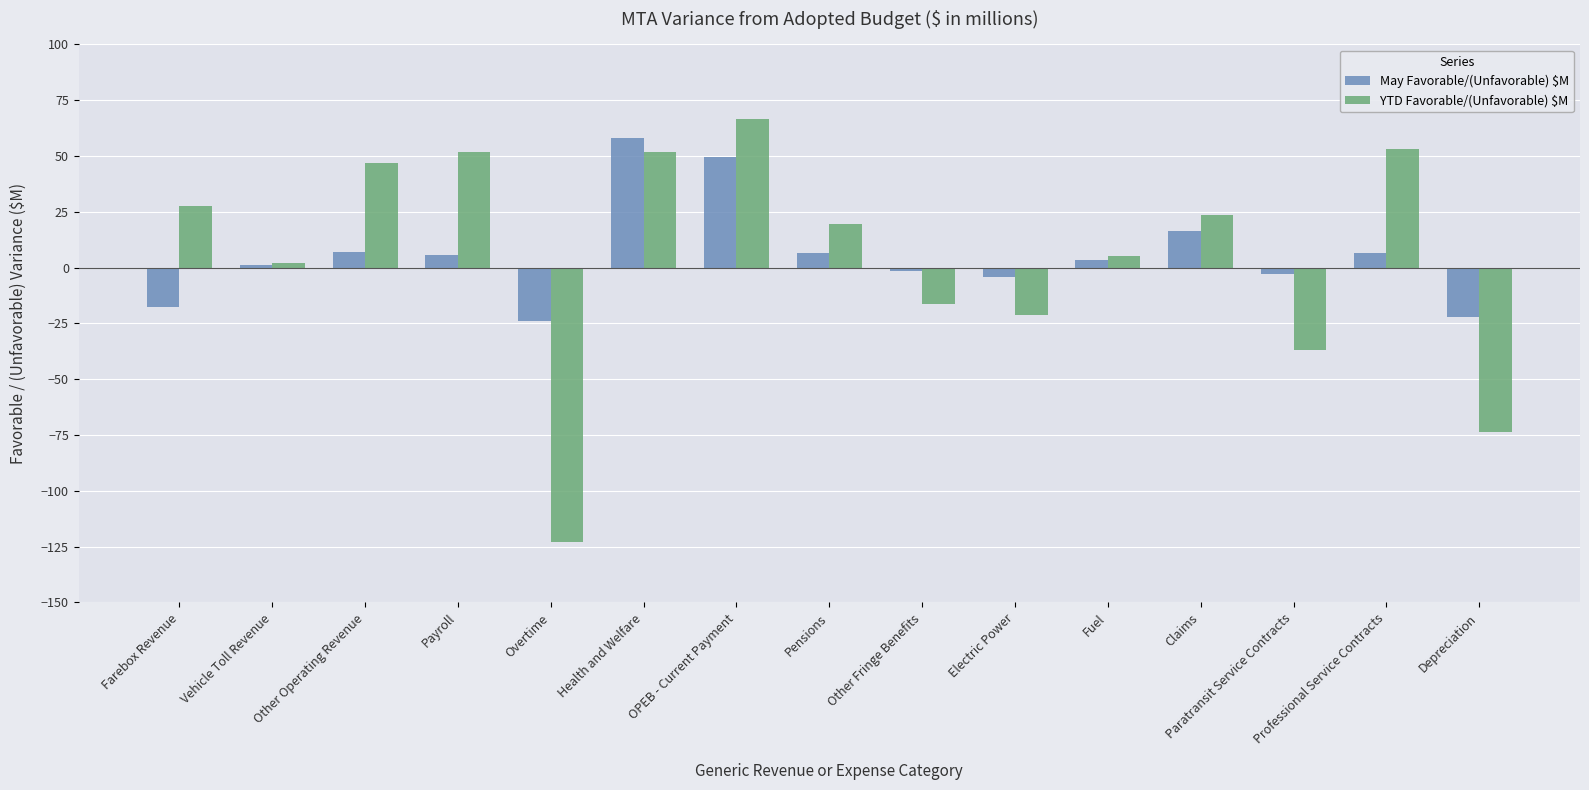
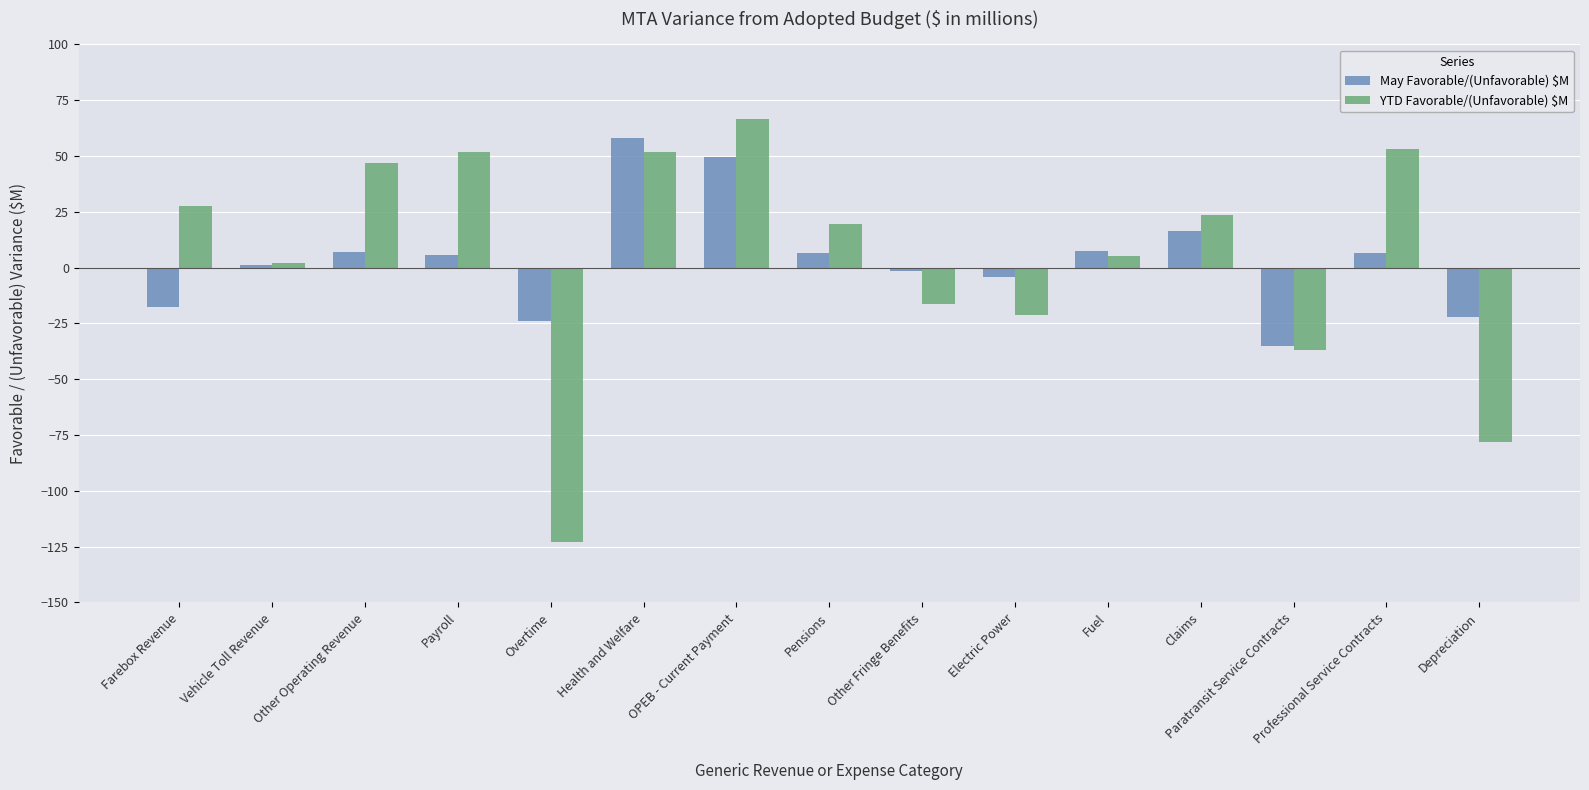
May Favorable/(Unfavorable) $M, Fuel: 3 -> 7
May Favorable/(Unfavorable) $M, Paratransit Service Contracts: -3 -> -35
YTD Favorable/(Unfavorable) $M, Depreciation: -74 -> -78
